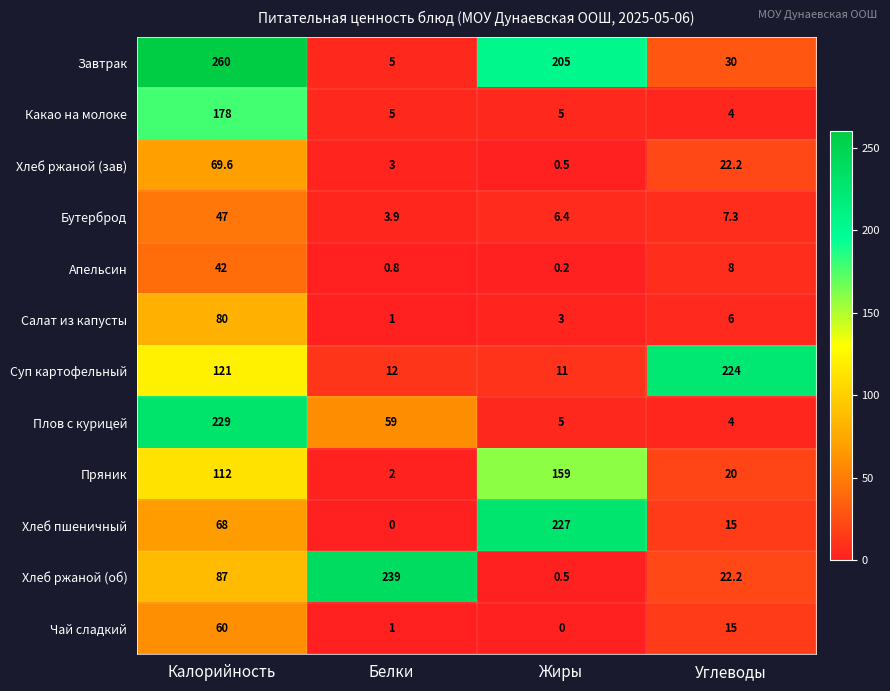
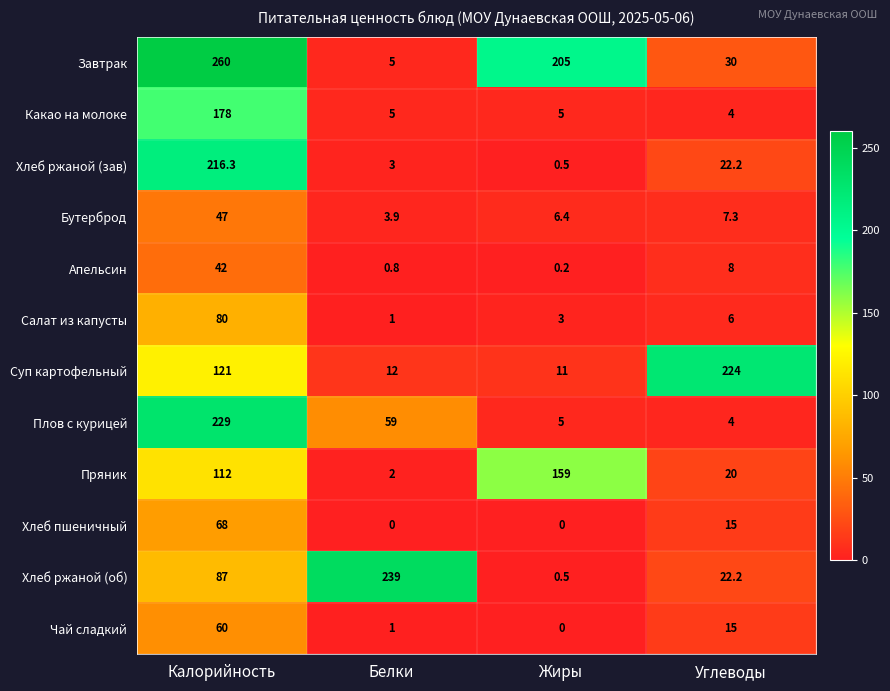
Хлеб ржаной (зав), Калорийность: 69.6 -> 216.3
Хлеб пшеничный, Жиры: 227 -> 0
